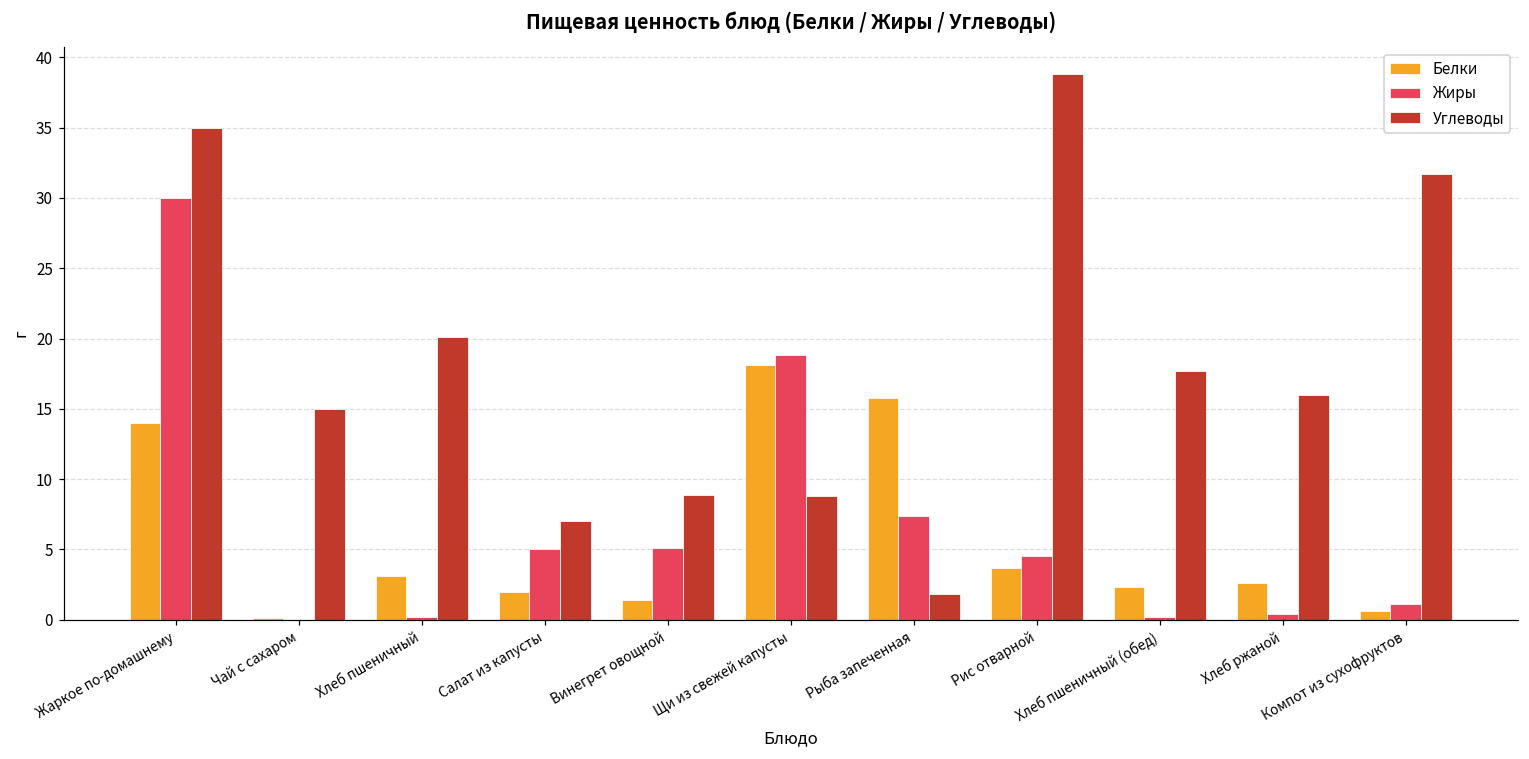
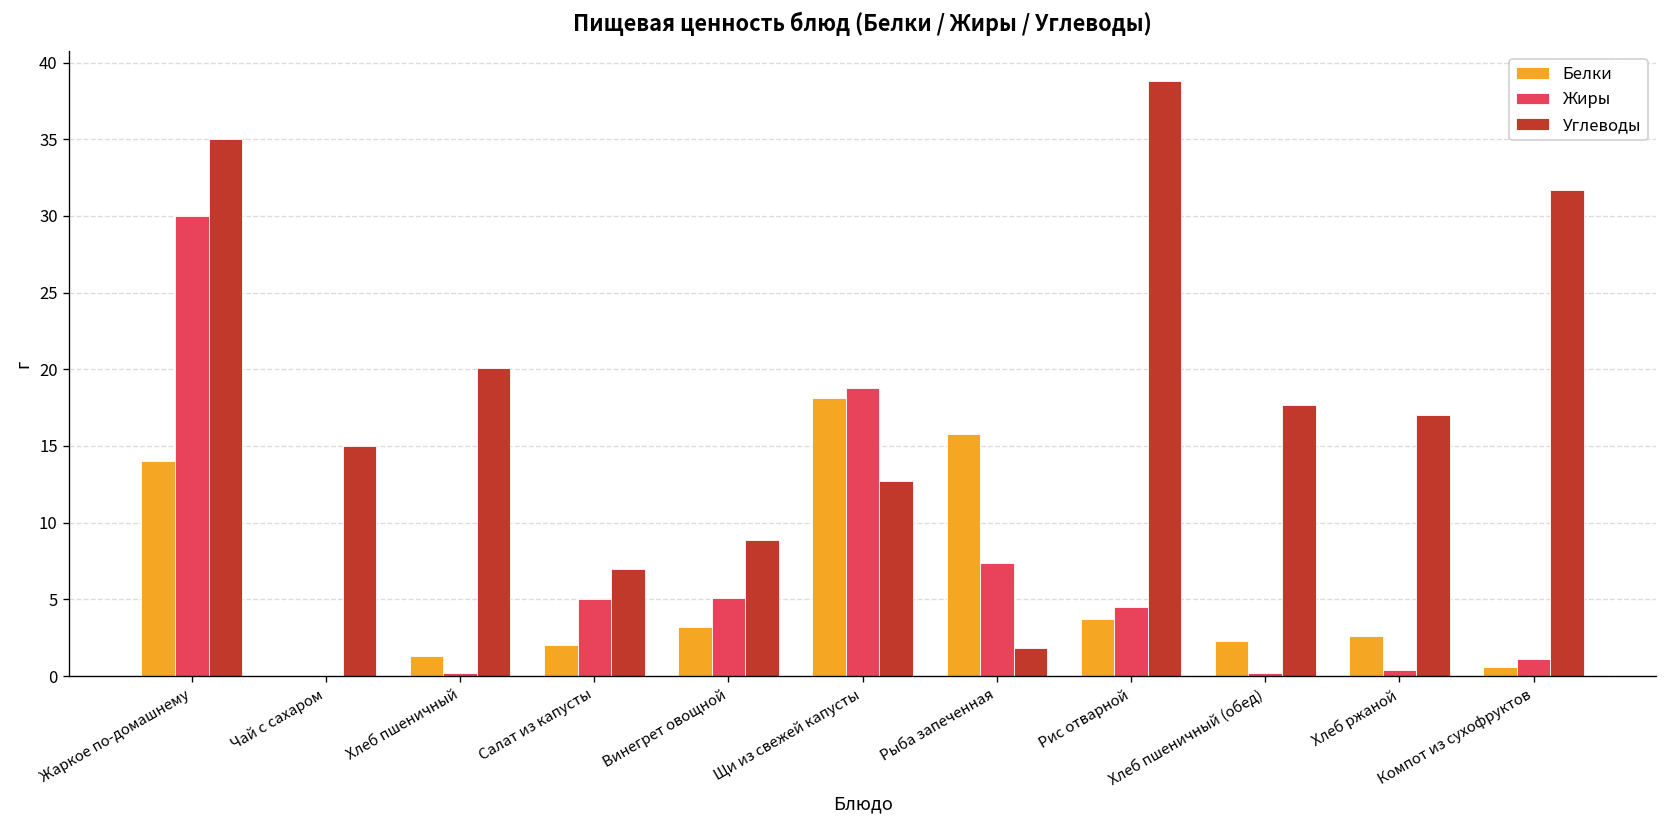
Белки, Хлеб пшеничный: 3.1 -> 1.3
Белки, Винегрет овощной: 1.4 -> 3.2
Углеводы, Щи из свежей капусты: 8.8 -> 12.7
Углеводы, Хлеб ржаной: 16 -> 17
